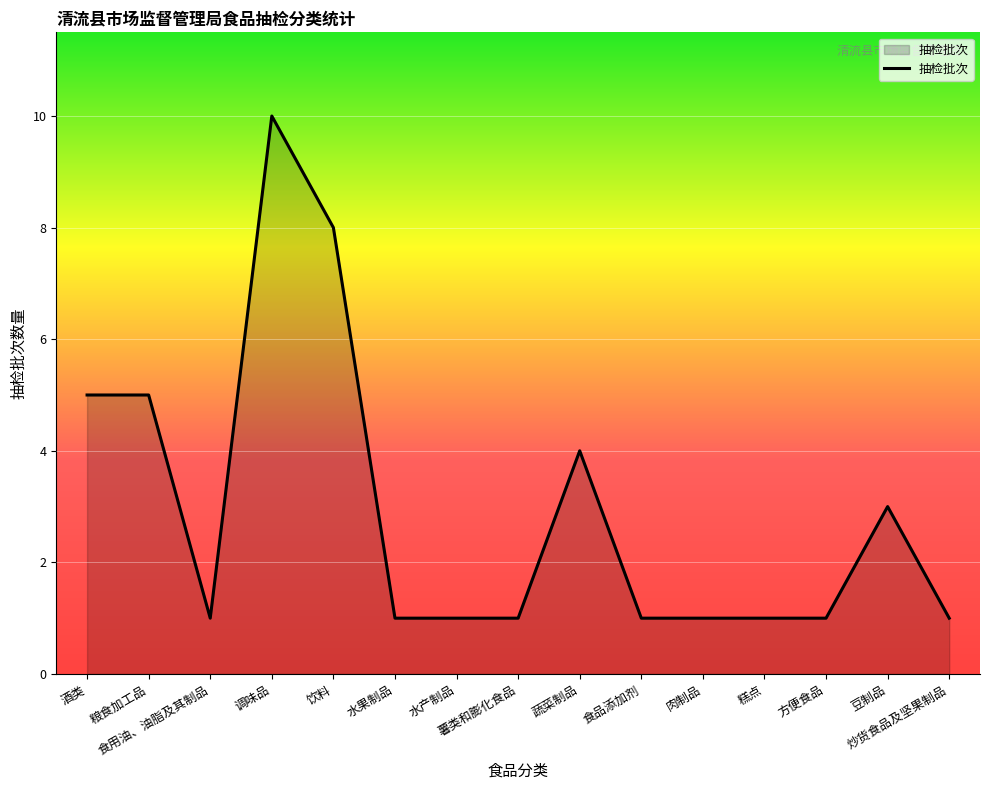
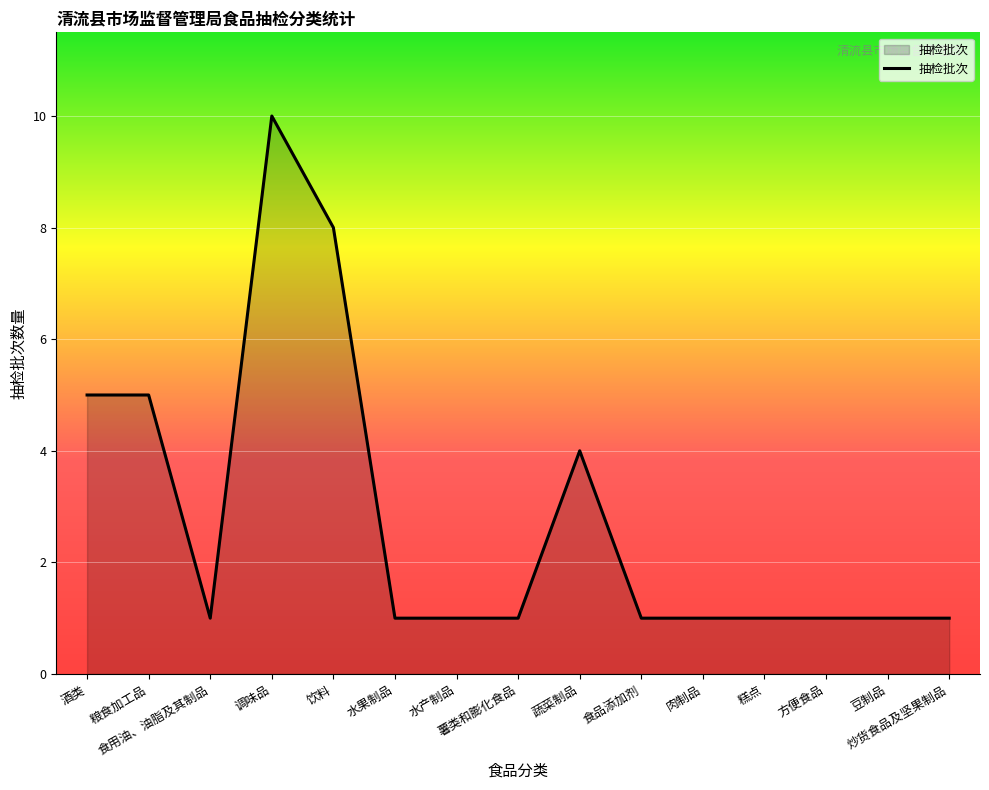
豆制品: 3 -> 1
